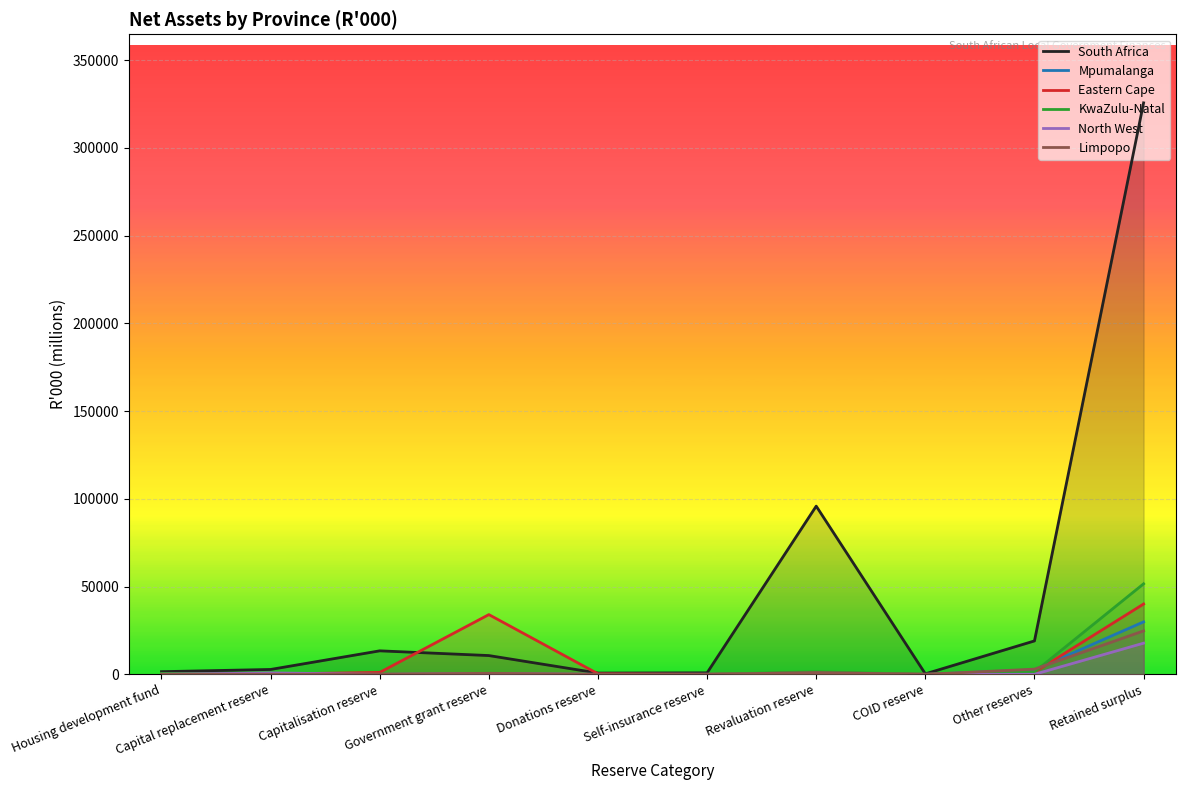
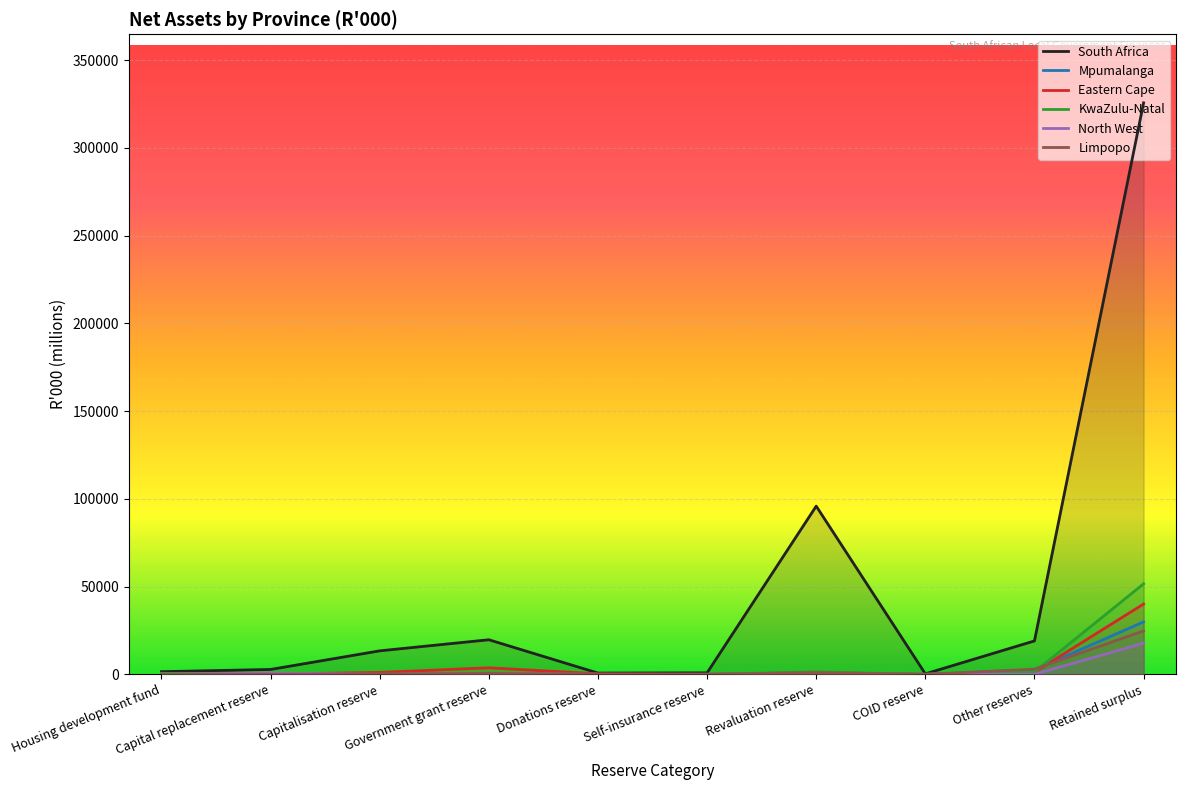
South Africa, Government grant reserve: 11000 -> 20000
Eastern Cape, Government grant reserve: 34000 -> 4000
